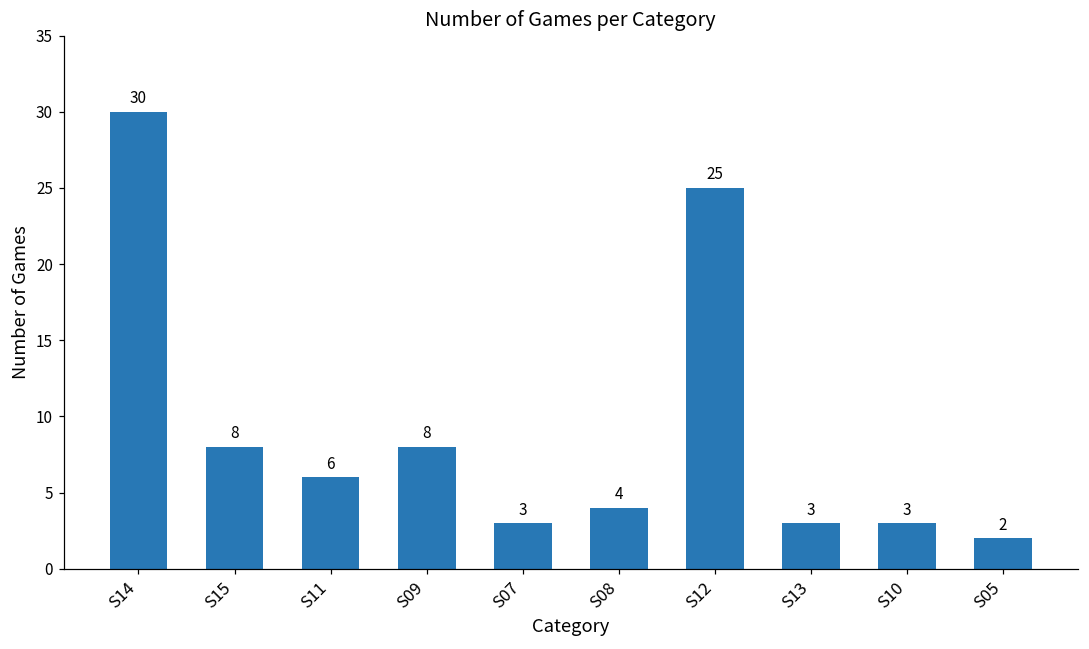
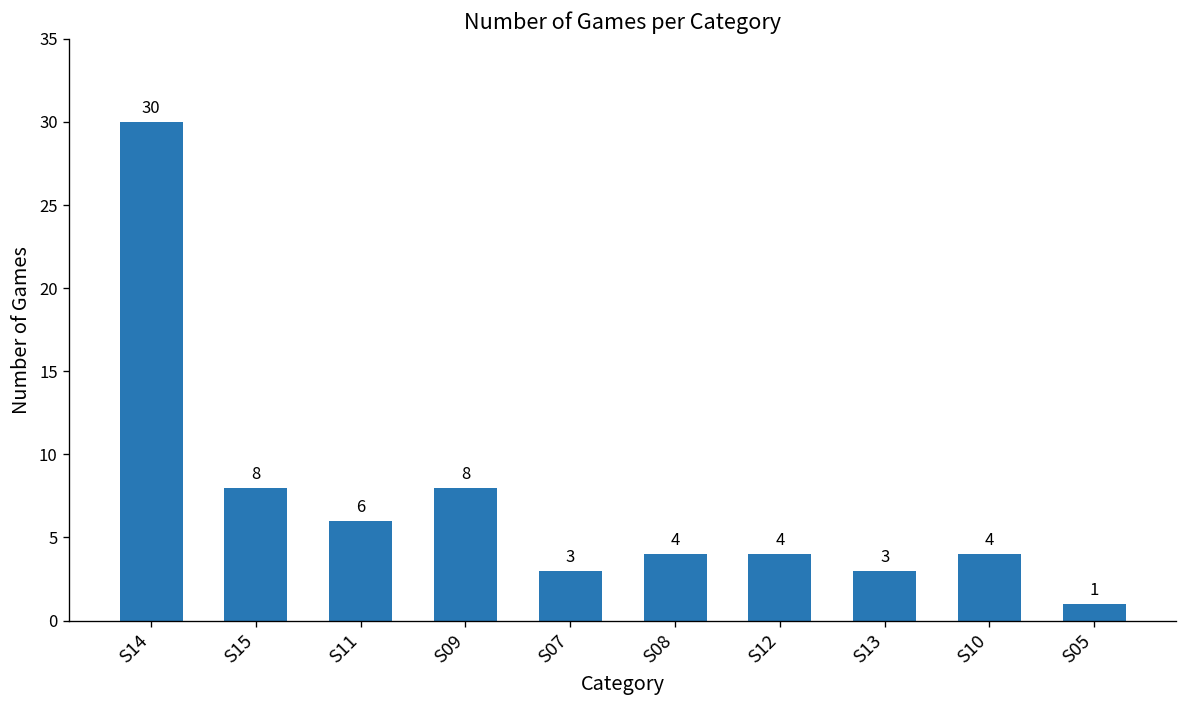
S12: 25 -> 4
S10: 3 -> 4
S05: 2 -> 1
